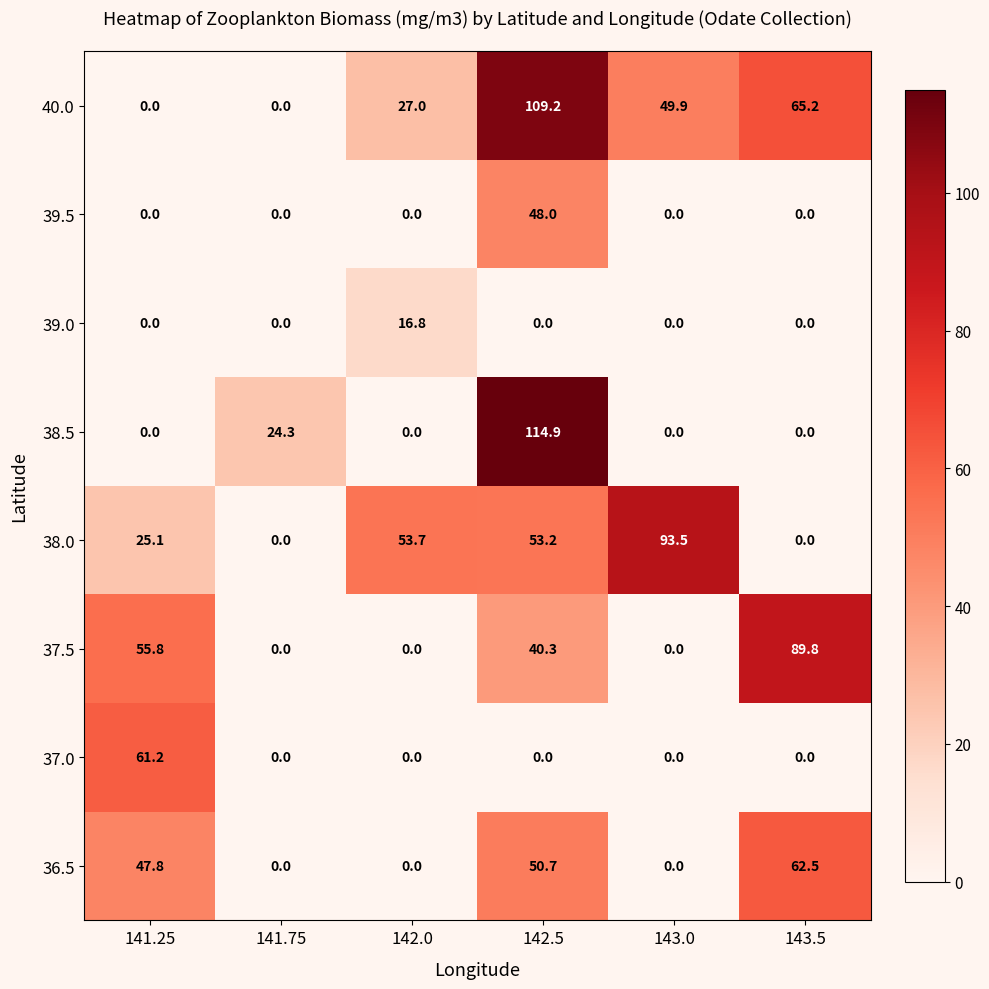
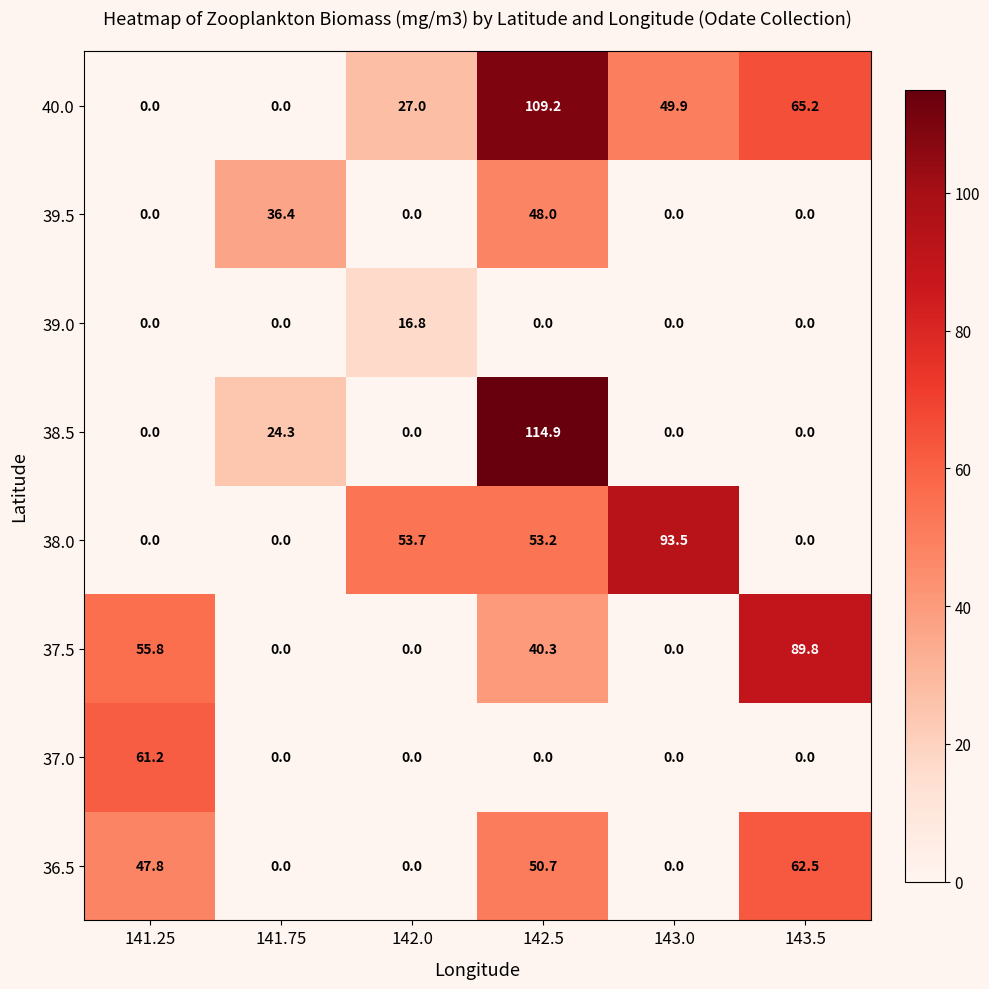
39.5, 141.75: 0.0 -> 36.4
38.0, 141.25: 25.1 -> 0.0
